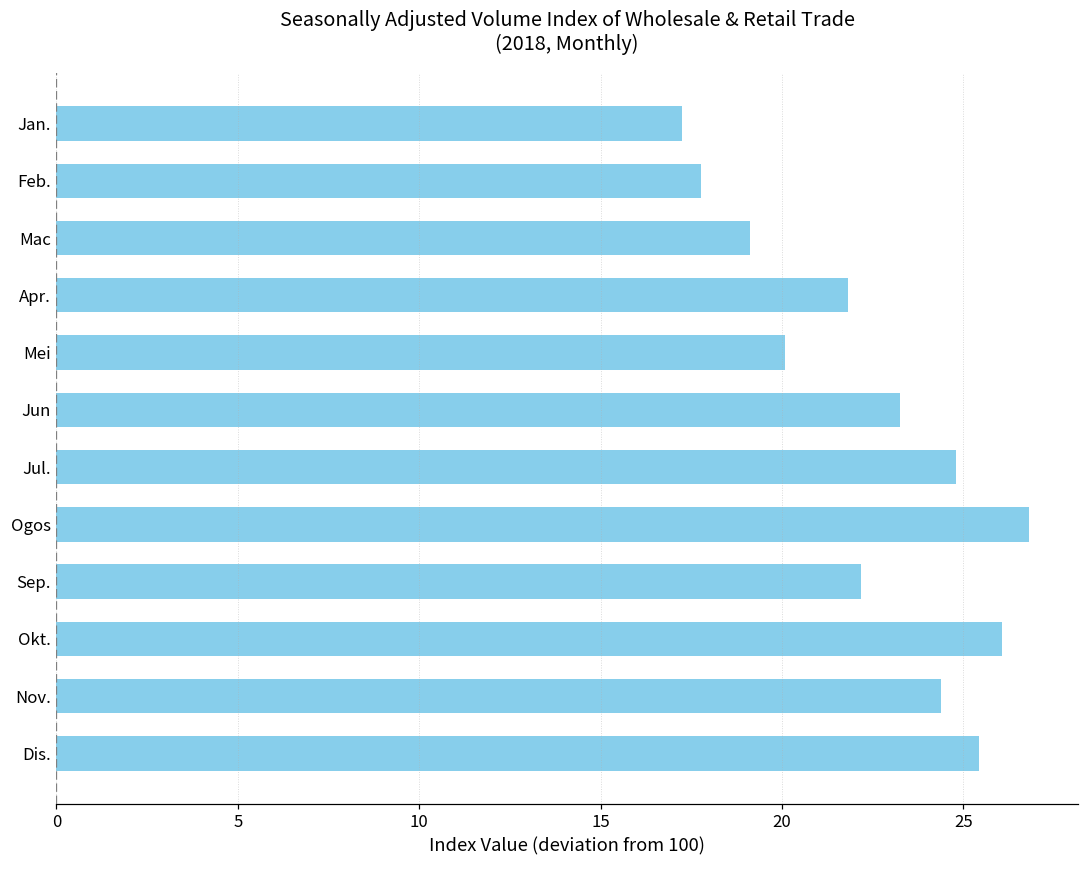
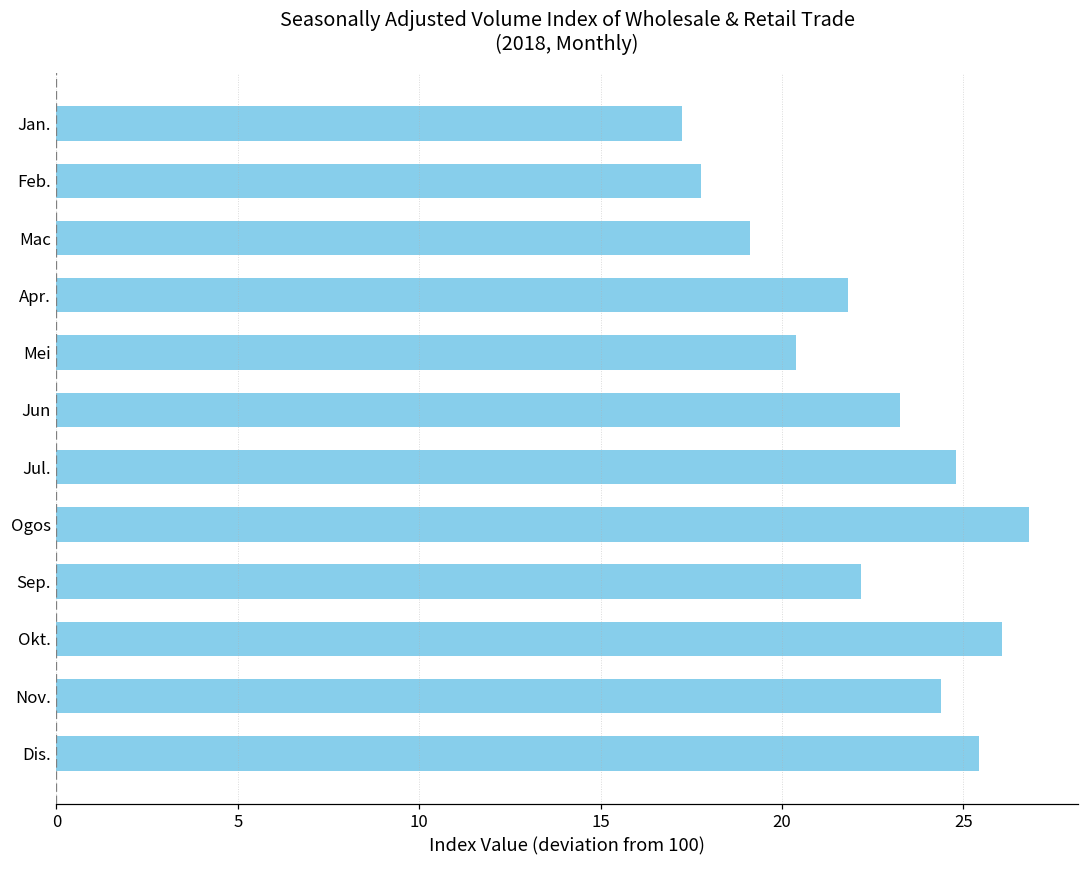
Mei: 20.1 -> 20.4
